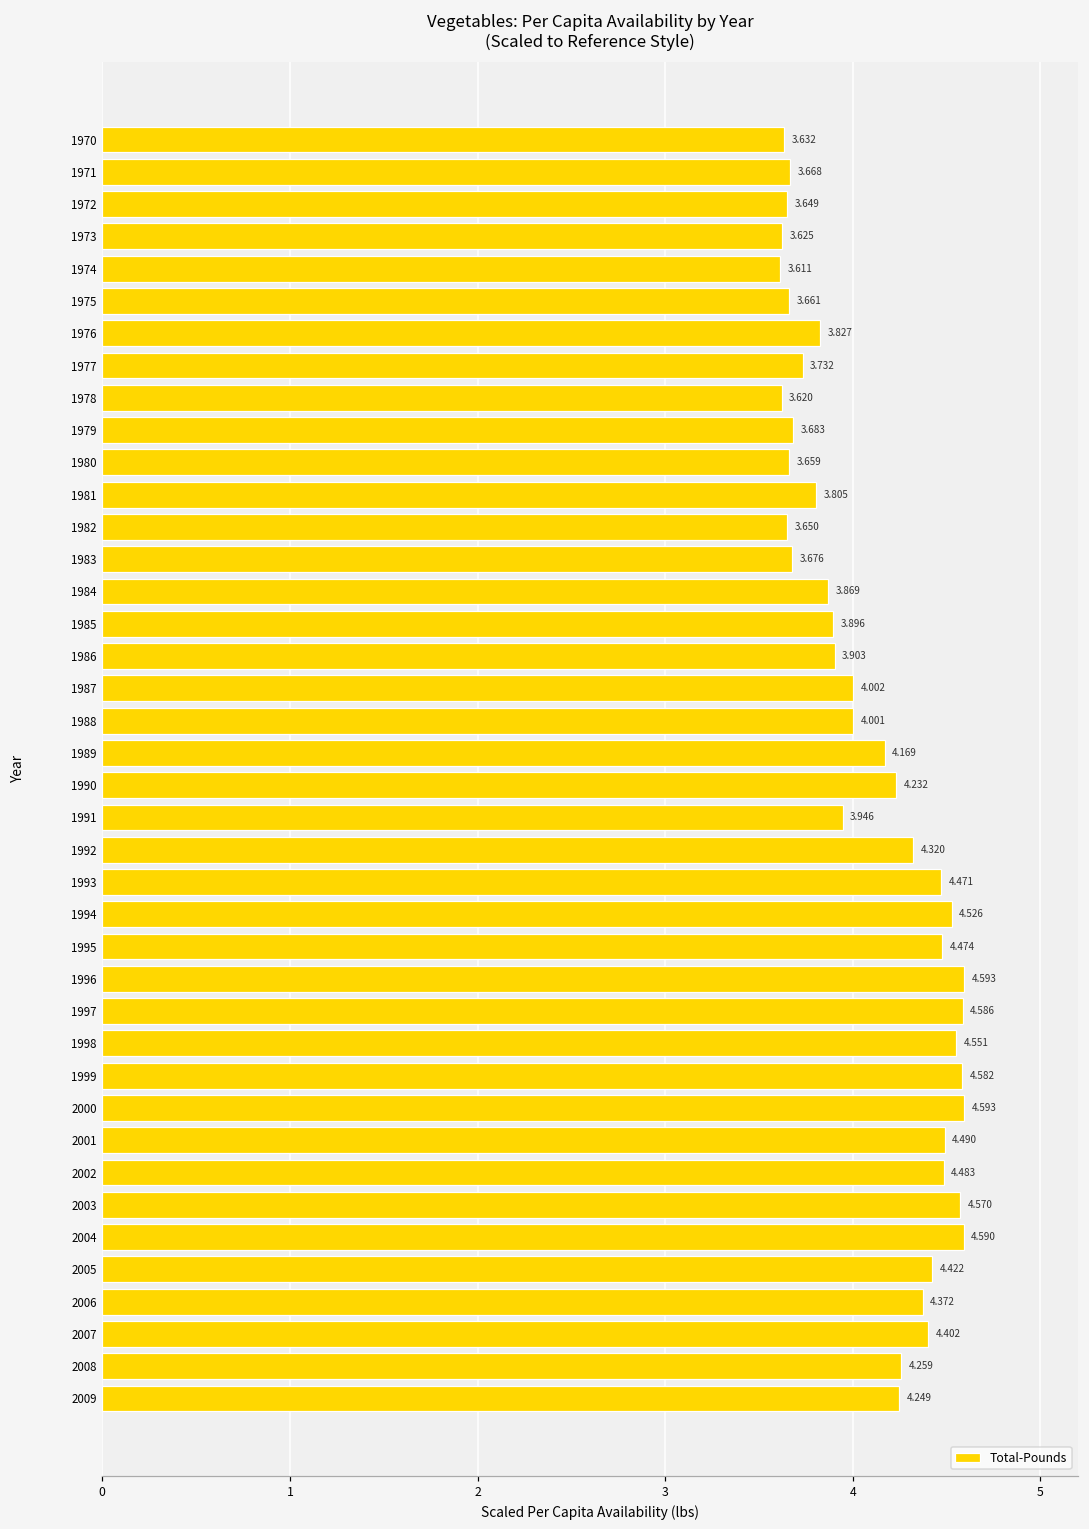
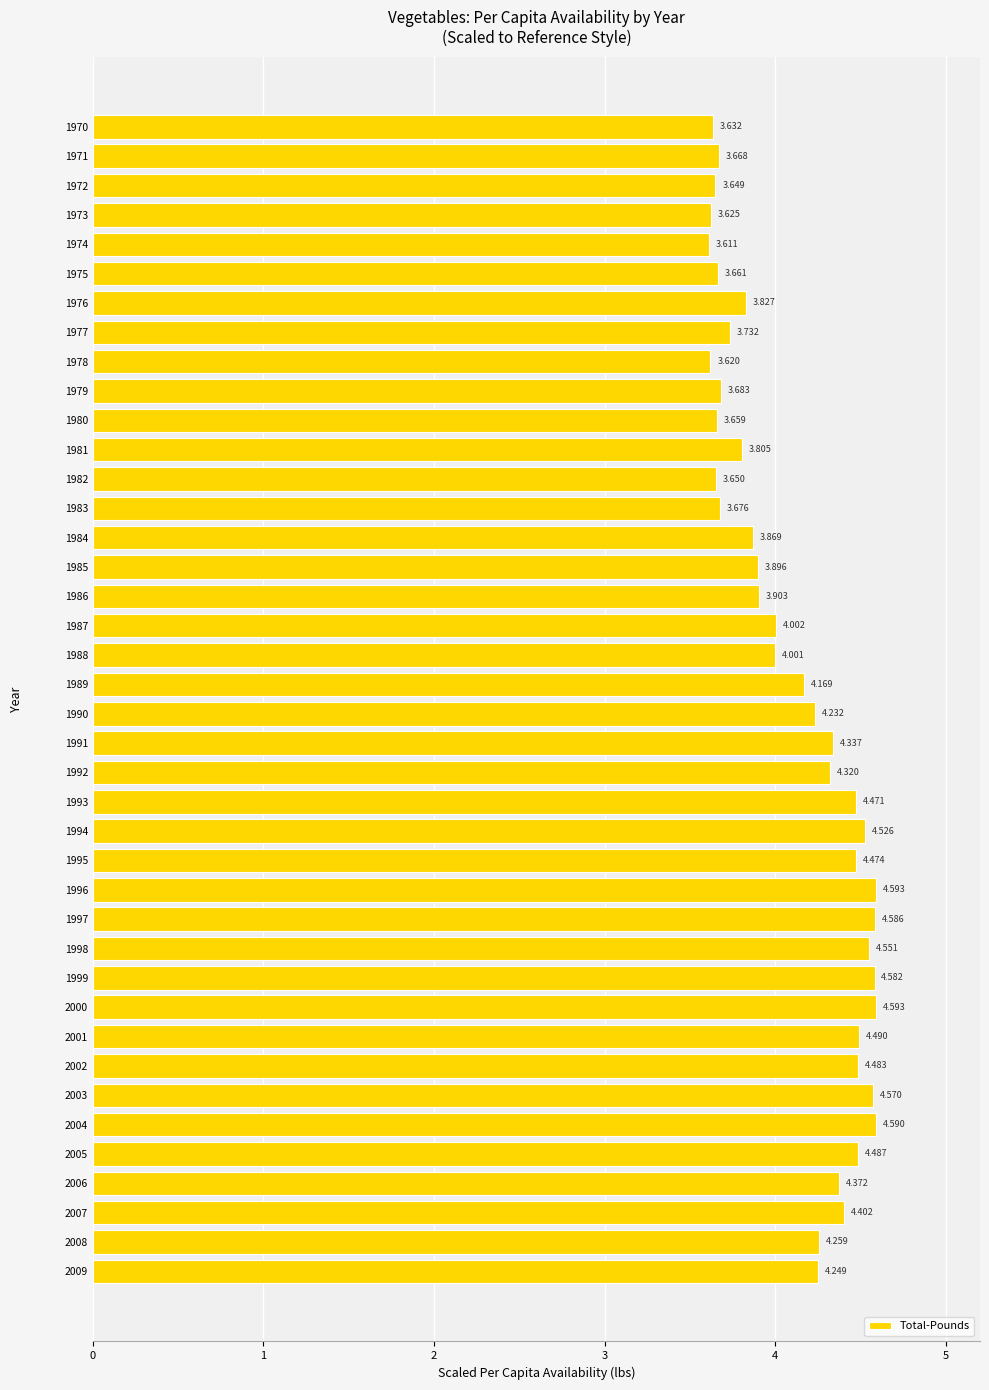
1991: 3.946 -> 4.337
2005: 4.422 -> 4.487
